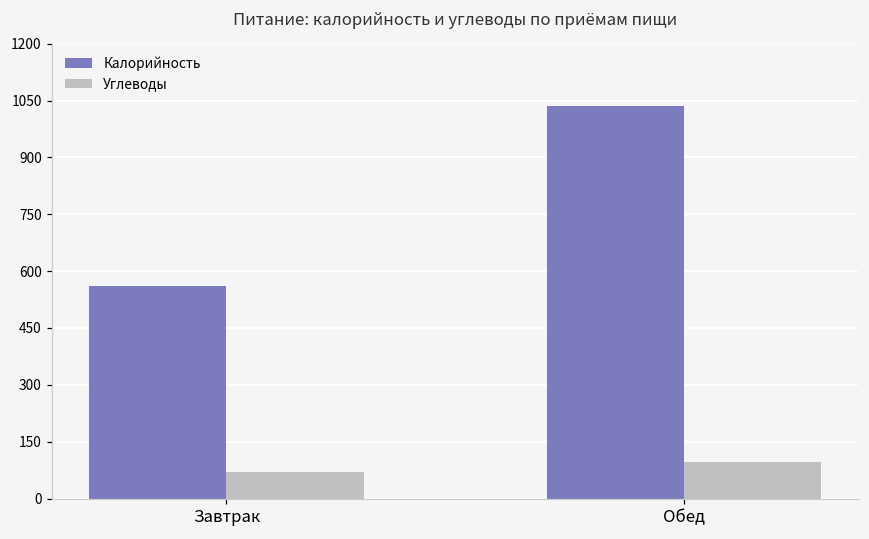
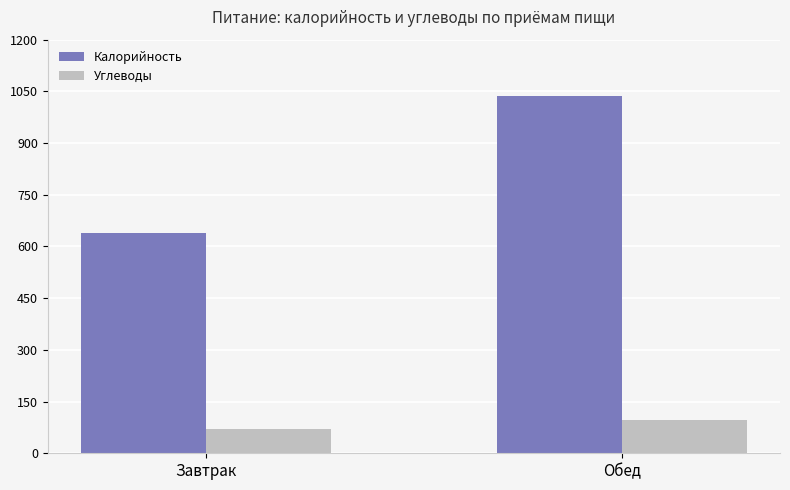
Калорийность, Завтрак: 560 -> 640
